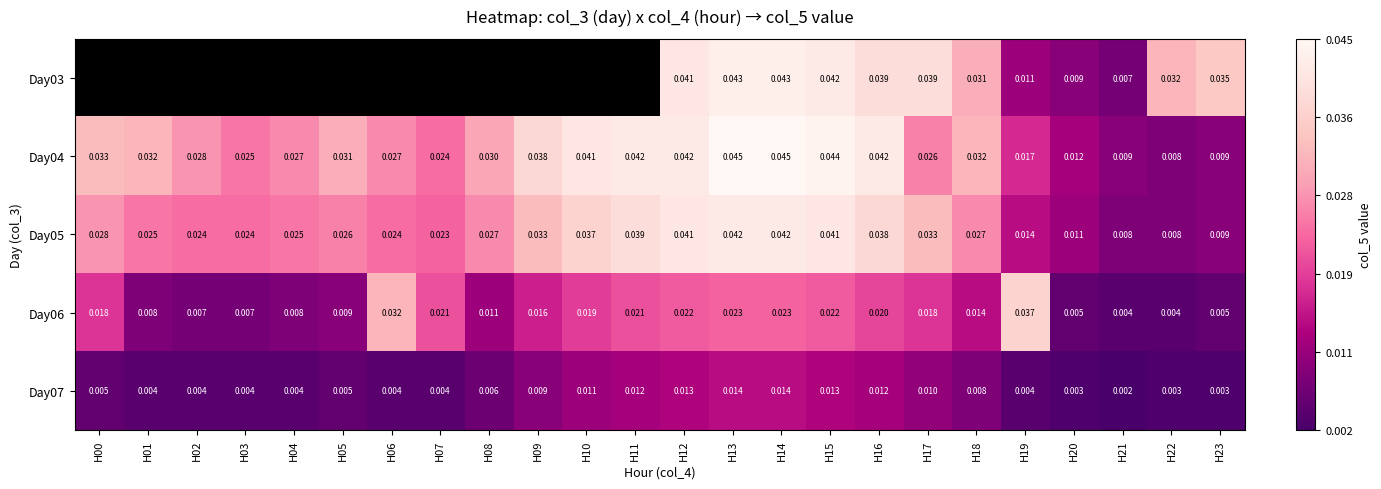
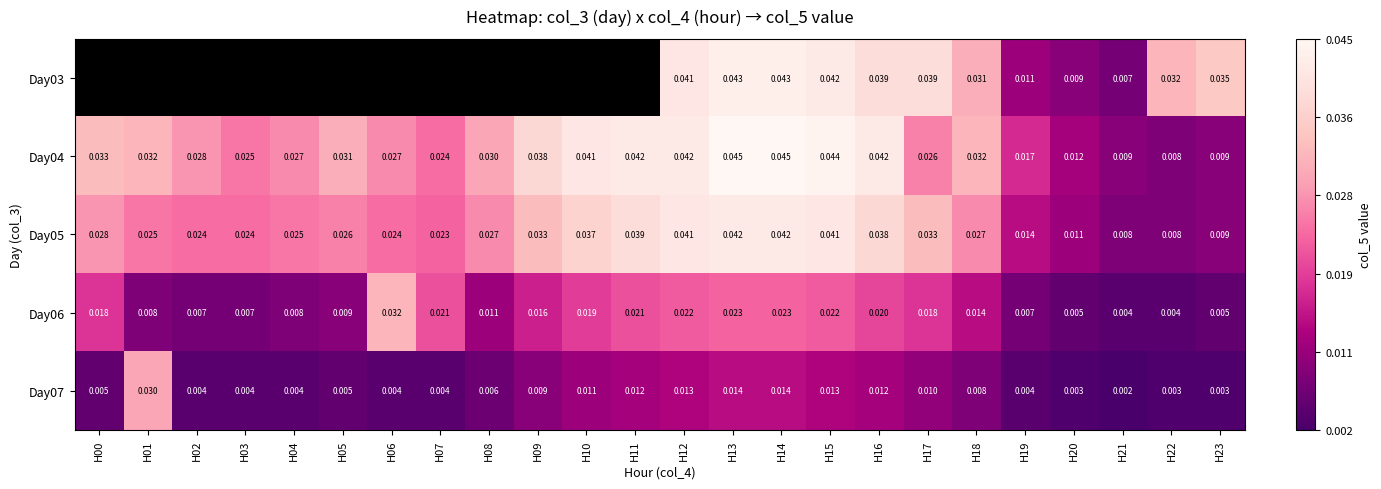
Day06, H19: 0.037 -> 0.007
Day07, H01: 0.004 -> 0.030
